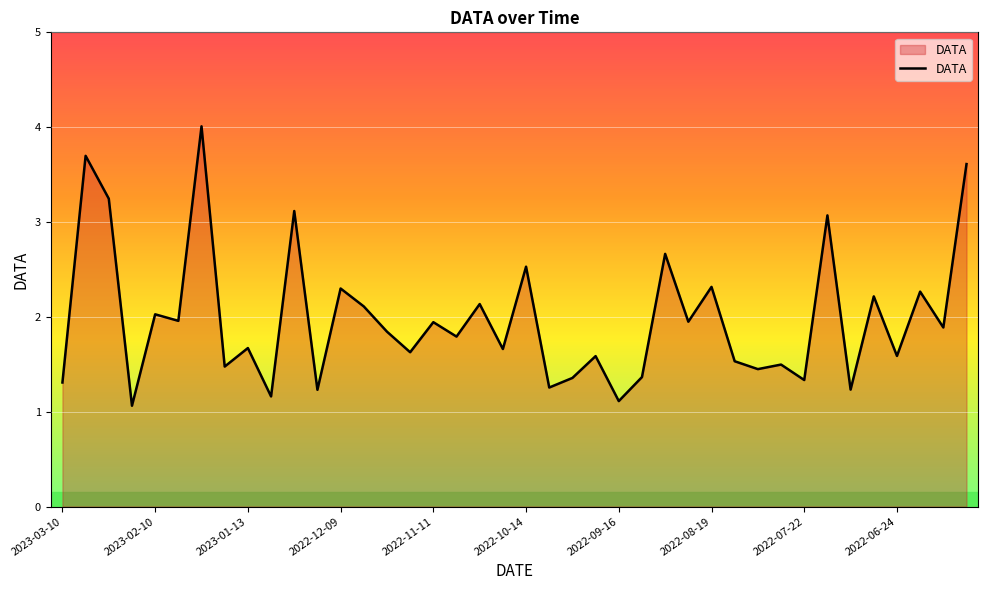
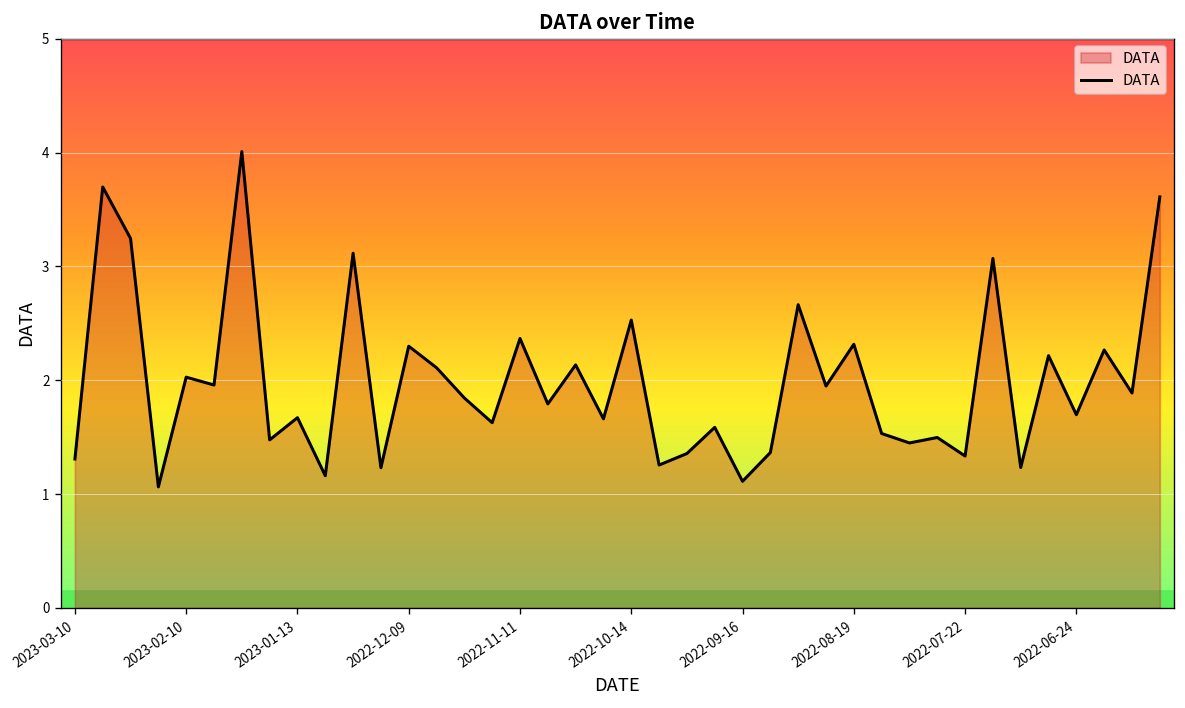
2022-11-11: 1.9 -> 2.4
2022-06-24: 1.6 -> 1.7
